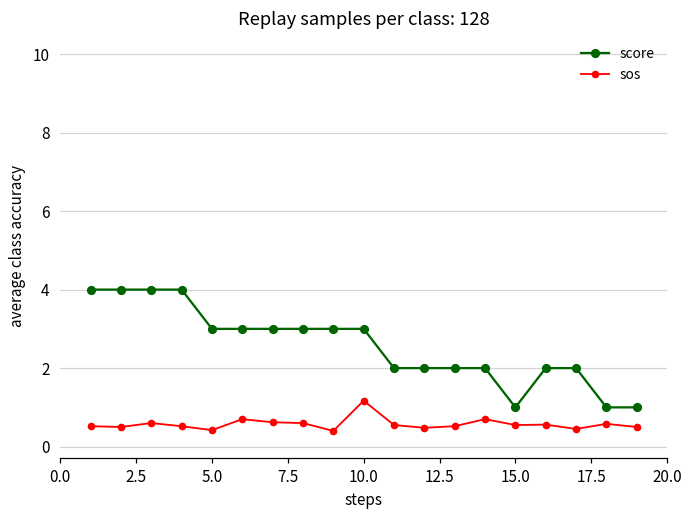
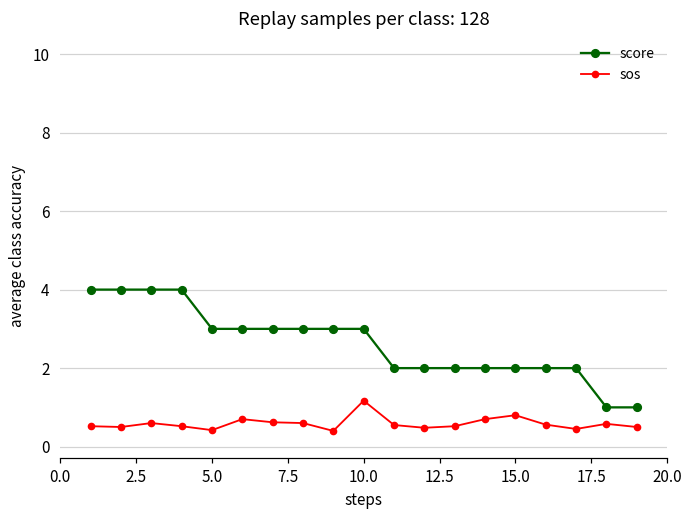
score, 15.0: 1 -> 2
sos, 15.0: 0.6 -> 0.8
